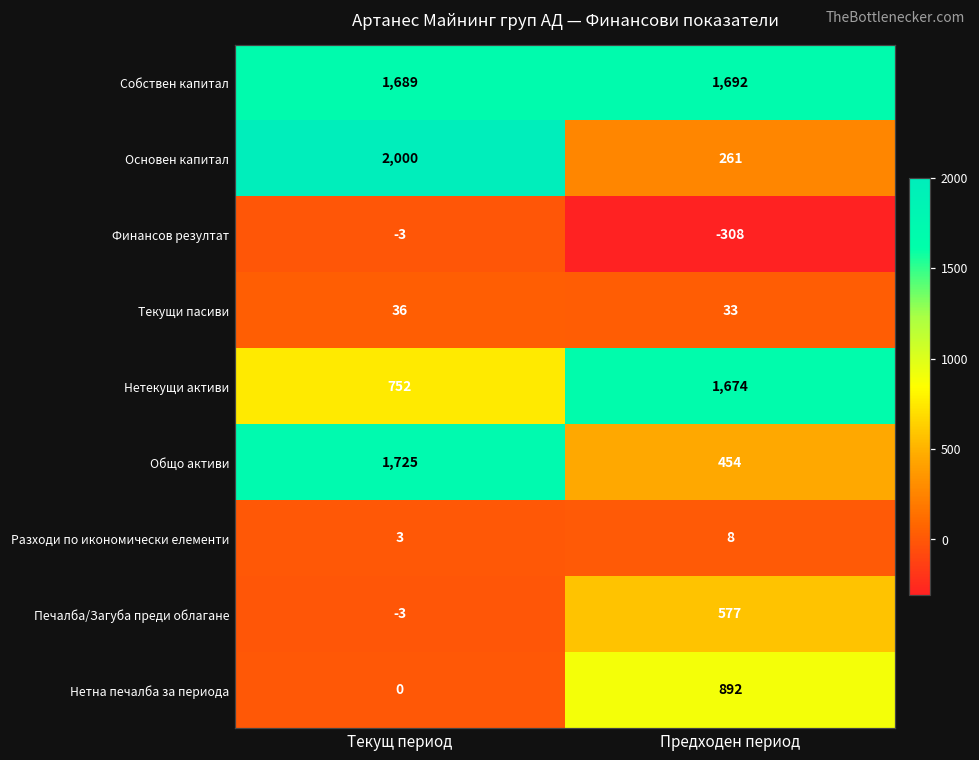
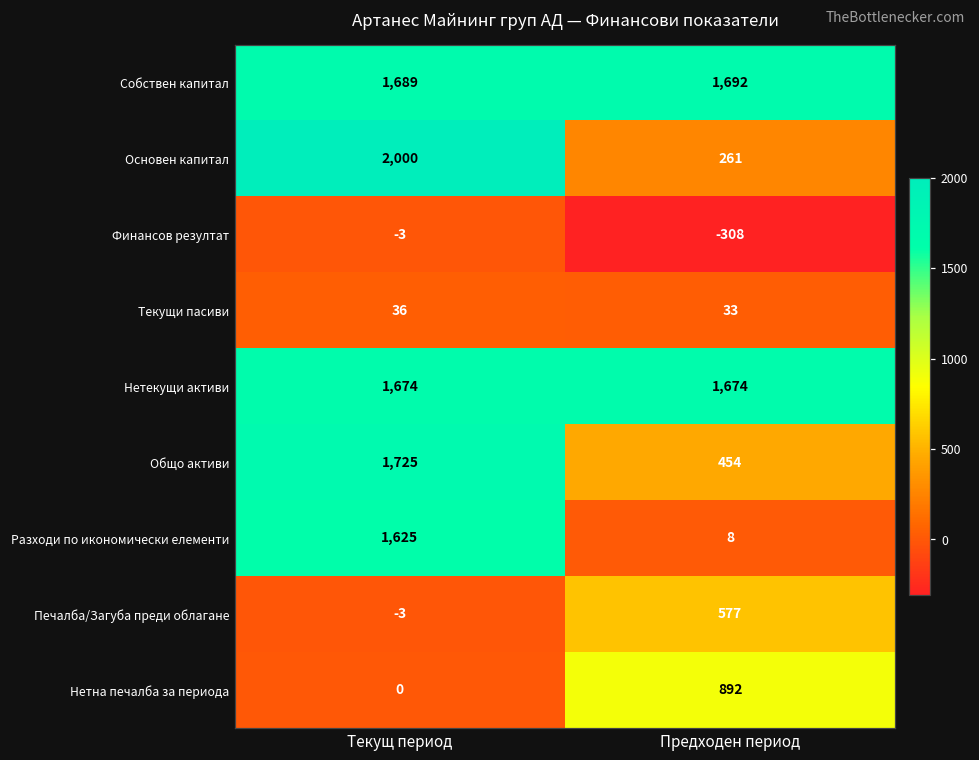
Нетекущи активи, Текущ период: 752 -> 1,674
Разходи по икономически елементи, Текущ период: 3 -> 1,625
